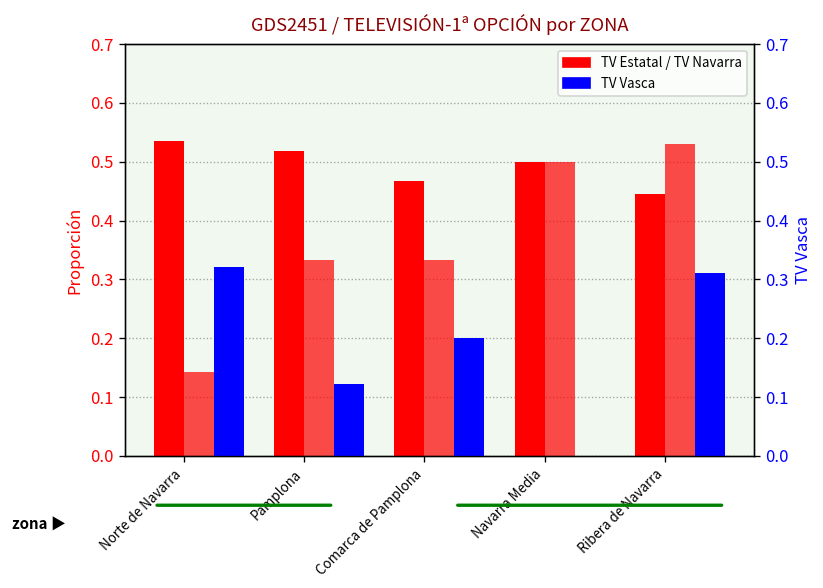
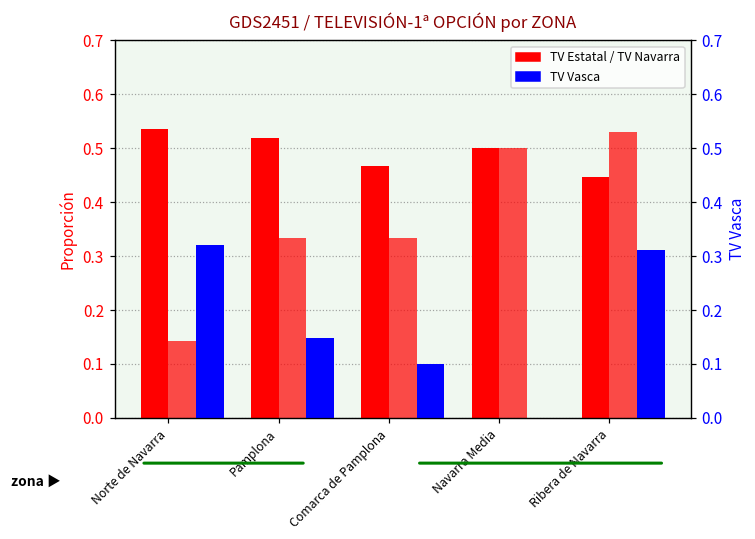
TV Vasca, Pamplona: 0.12 -> 0.15
TV Vasca, Comarca de Pamplona: 0.2 -> 0.1
